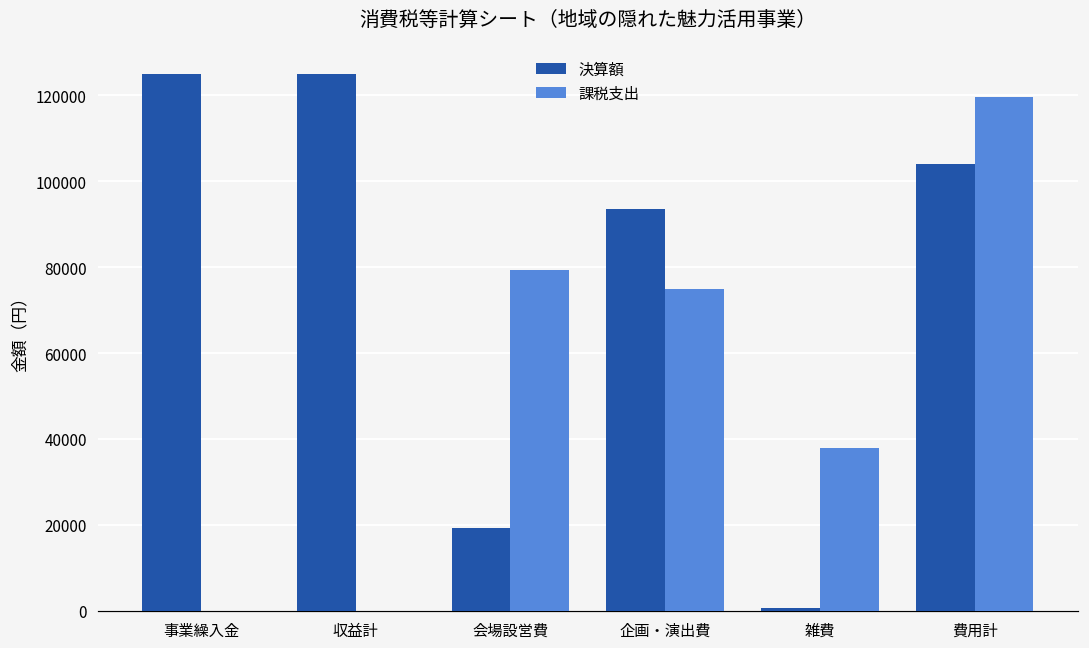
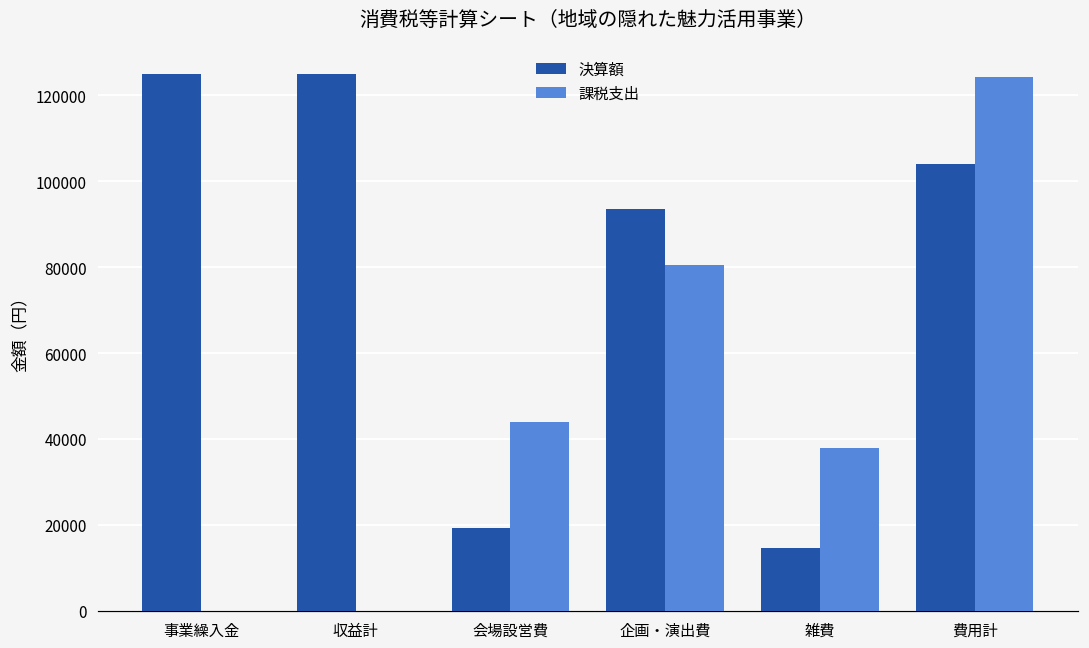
課税支出, 会場設営費: 79000 -> 44000
課税支出, 企画・演出費: 75000 -> 81000
決算額, 雑費: 1000 -> 15000
課税支出, 費用計: 120000 -> 124000
